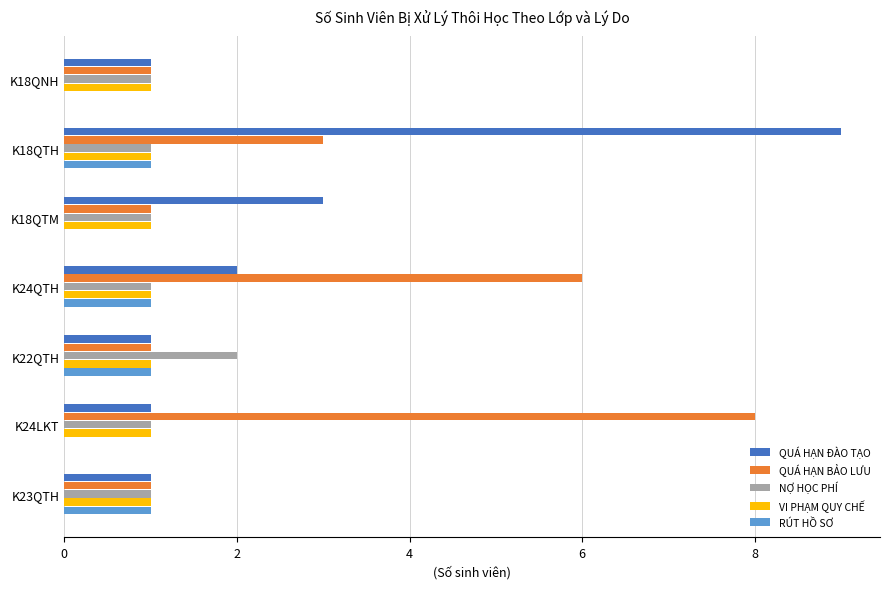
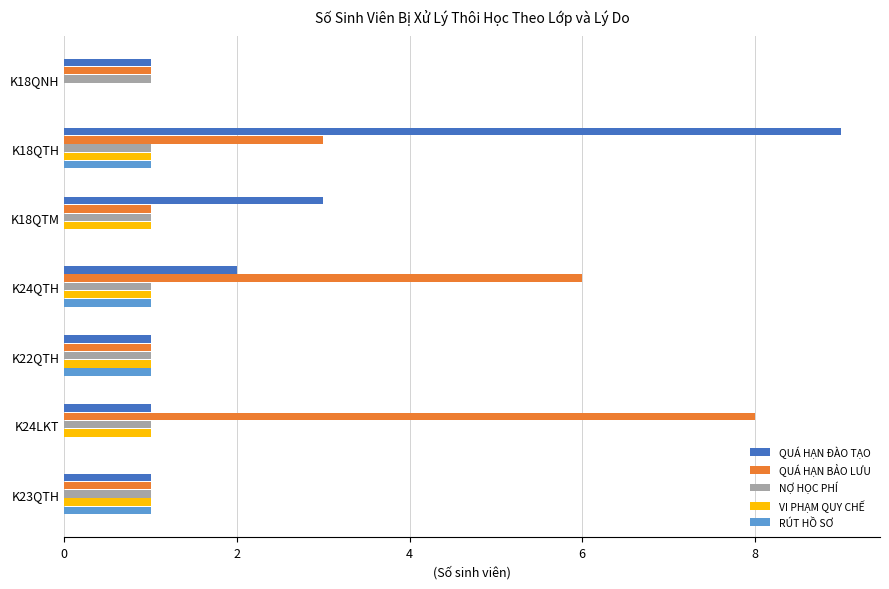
VI PHẠM QUY CHẾ, K18QNH: 1 -> 0
NỢ HỌC PHÍ, K22QTH: 2 -> 1
